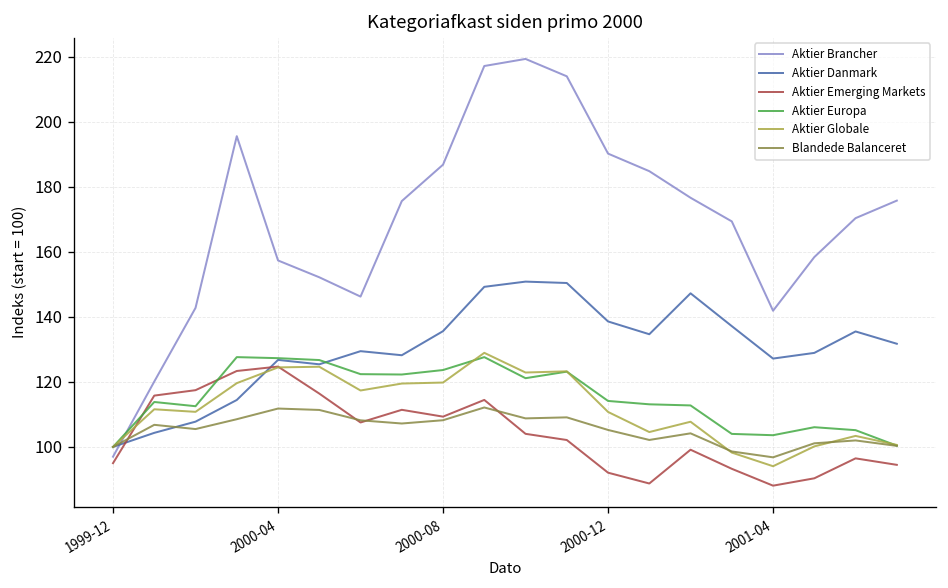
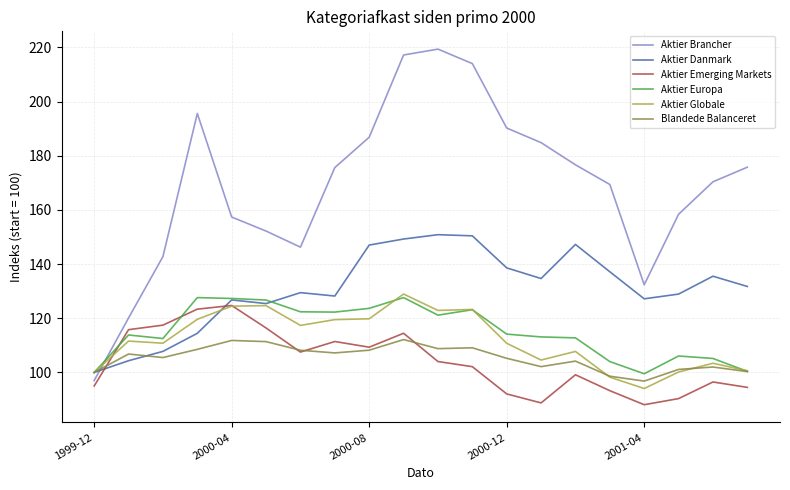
Aktier Danmark, 2000-08: 136 -> 147
Aktier Brancher, 2001-04: 142 -> 132
Aktier Europa, 2001-04: 104 -> 100
